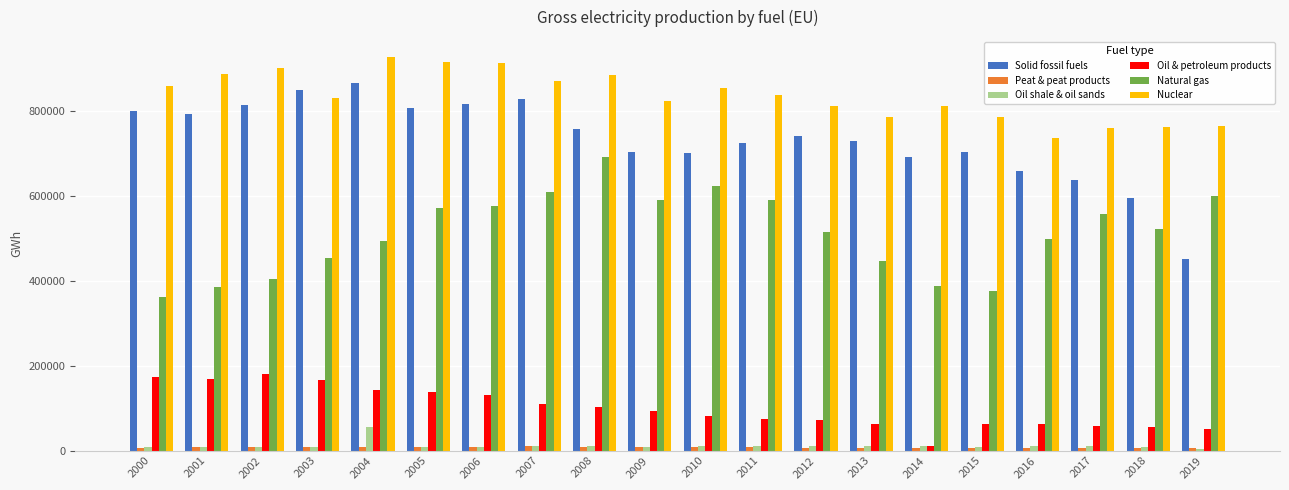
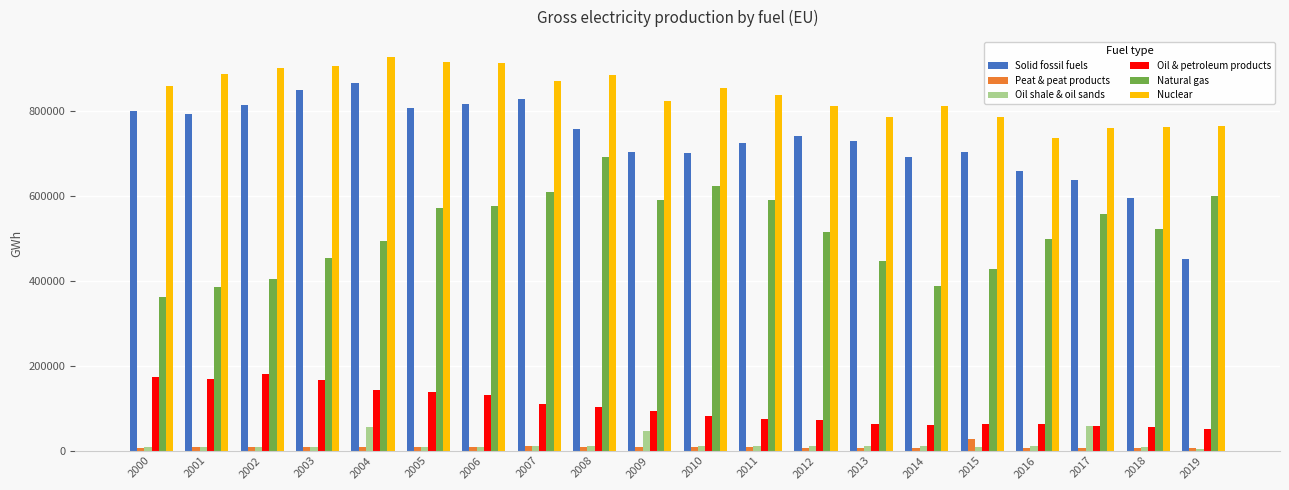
Nuclear, 2003: 830000 -> 910000
Oil shale & oil sands, 2009: 10000 -> 50000
Oil & petroleum products, 2014: 10000 -> 60000
Peat & peat products, 2015: 10000 -> 30000
Natural gas, 2015: 380000 -> 430000
Oil shale & oil sands, 2017: 10000 -> 60000
